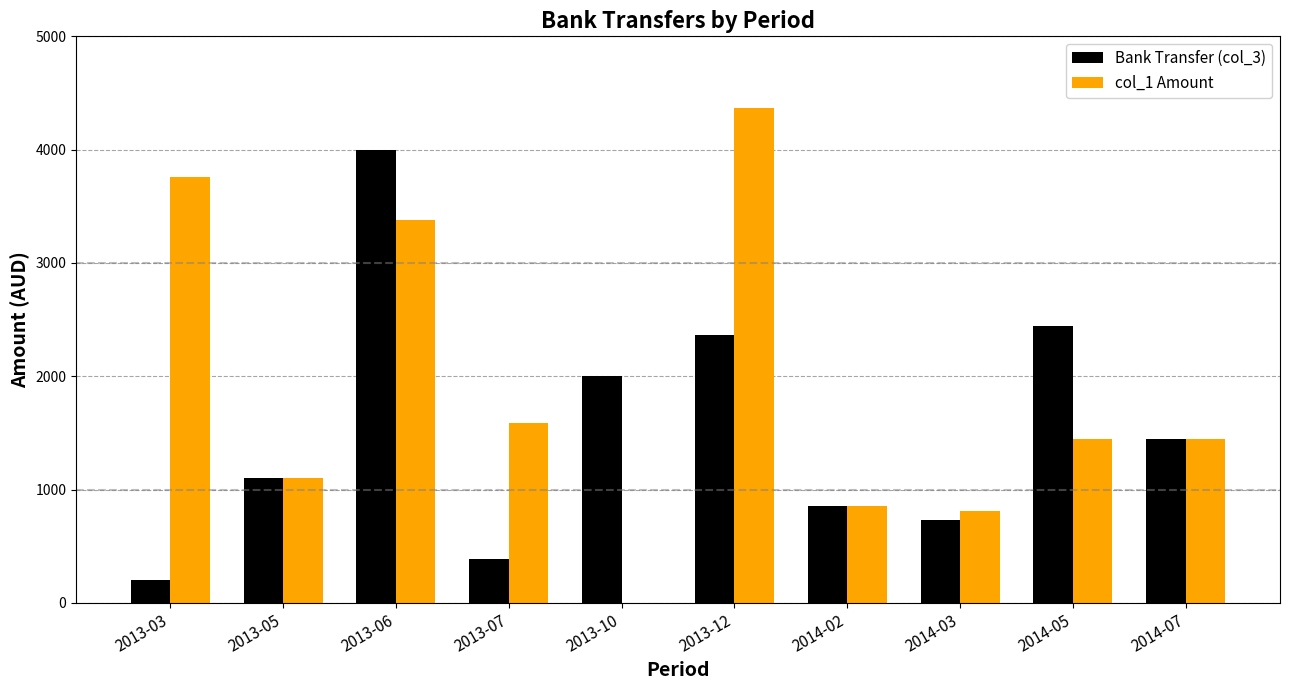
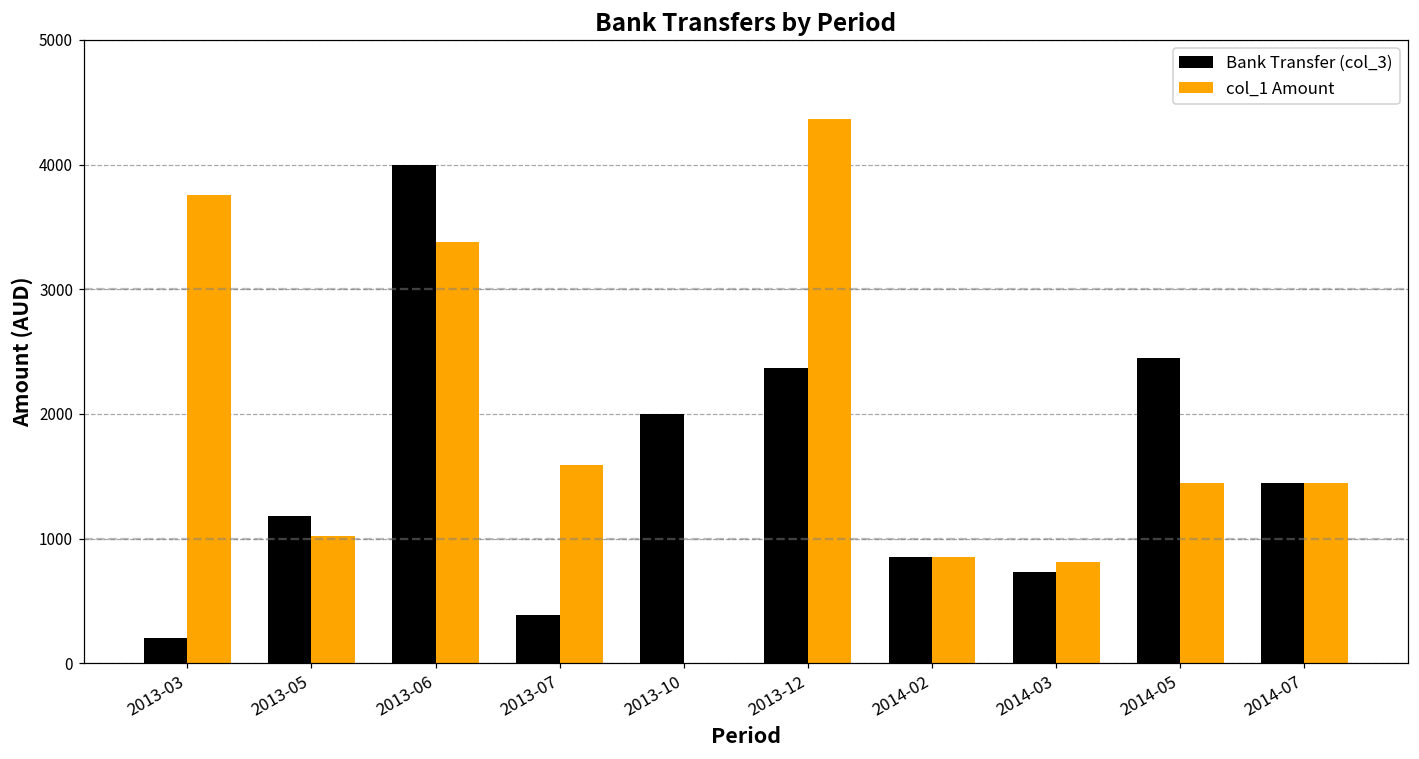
Bank Transfer (col_3), 2013-05: 1100 -> 1180
col_1 Amount, 2013-05: 1100 -> 1020
